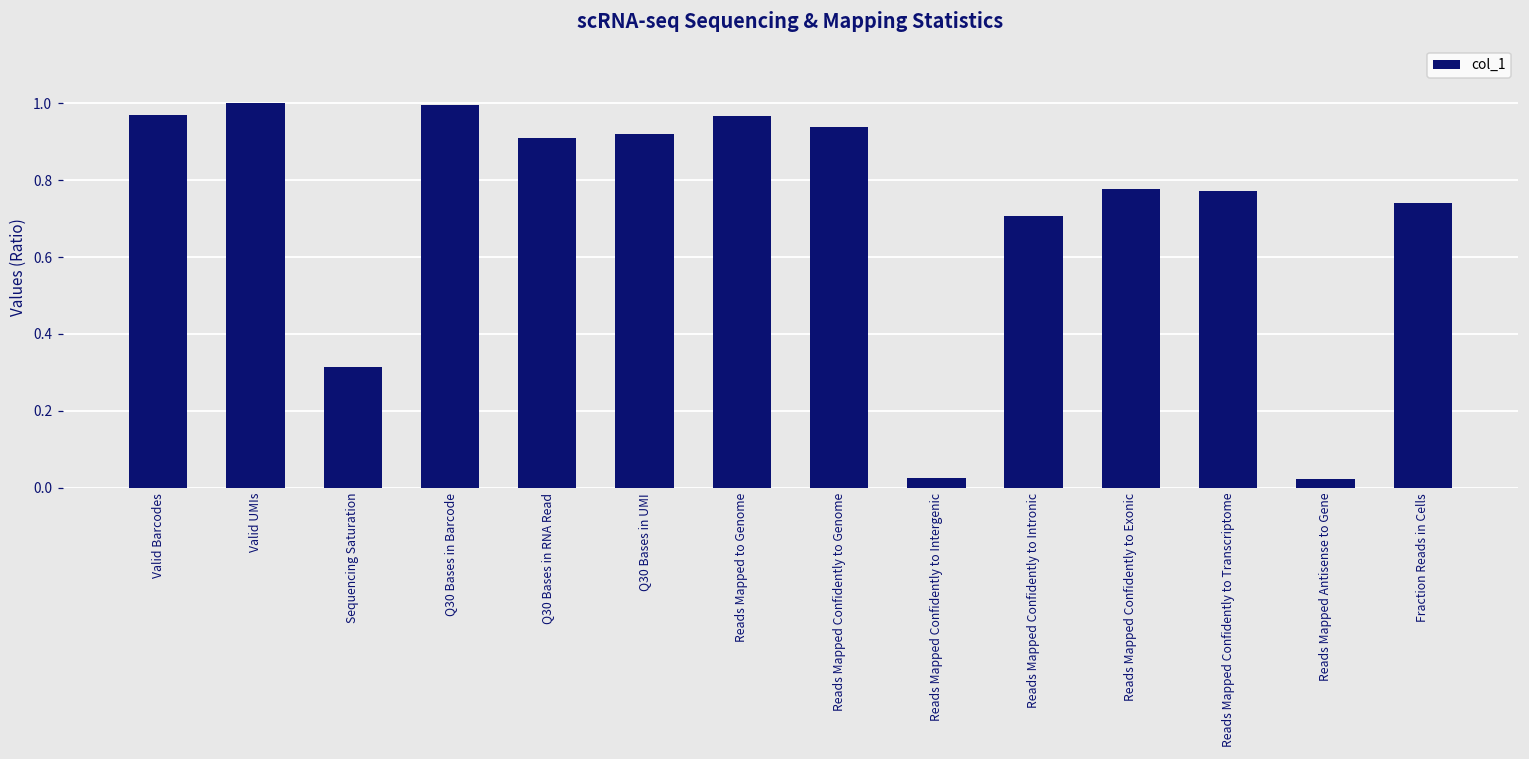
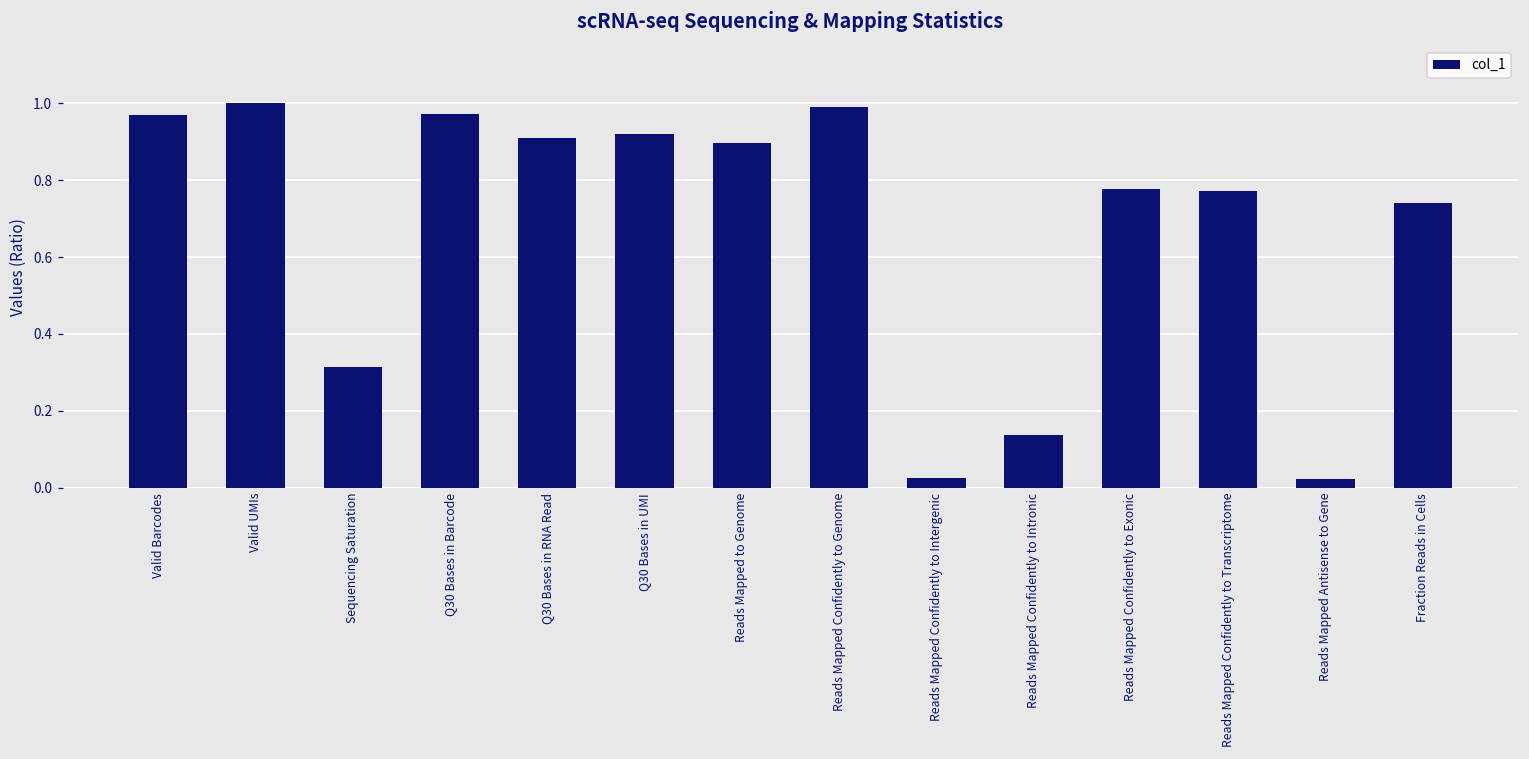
Q30 Bases in Barcode: 1.00 -> 0.97
Reads Mapped to Genome: 0.97 -> 0.90
Reads Mapped Confidently to Genome: 0.94 -> 0.99
Reads Mapped Confidently to Intronic: 0.71 -> 0.14
